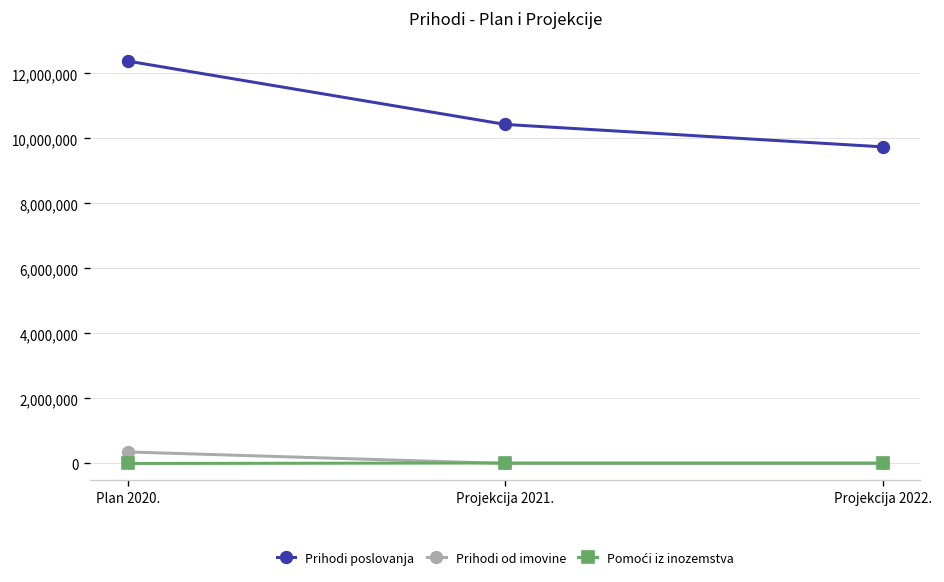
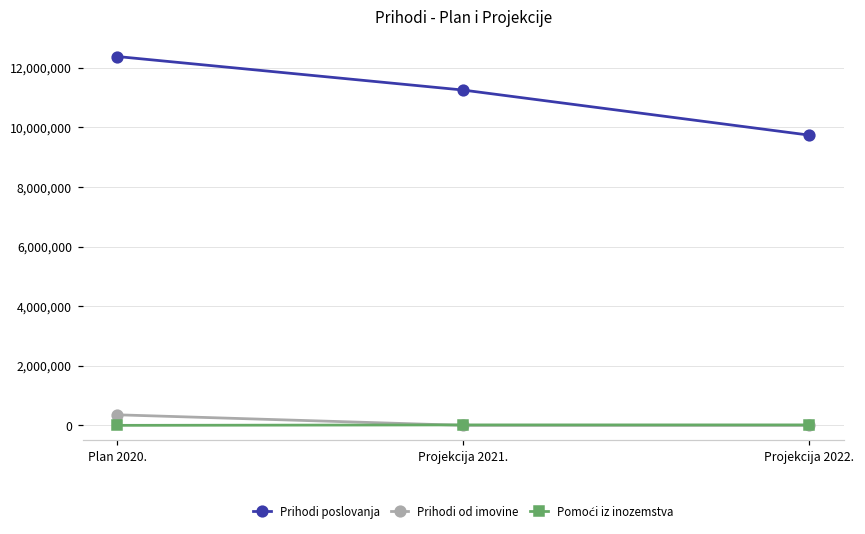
Prihodi poslovanja, Projekcija 2021.: 10,400,000 -> 11,300,000
